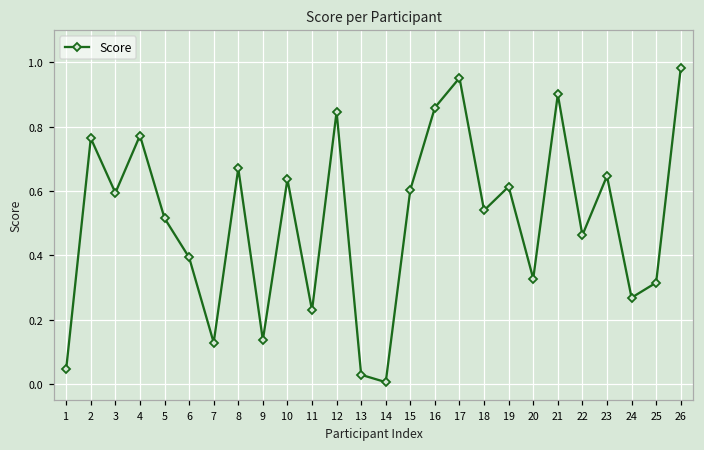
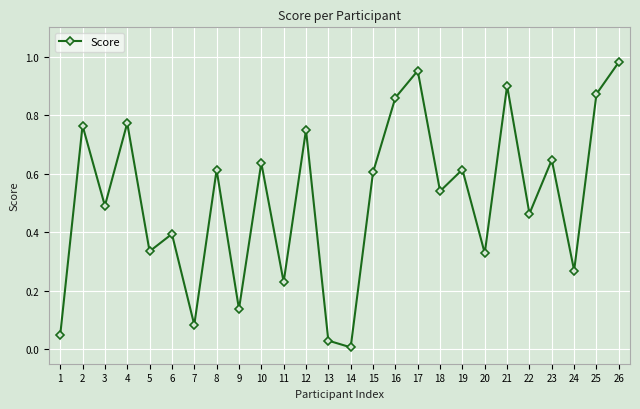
3: 0.59 -> 0.49
5: 0.52 -> 0.33
7: 0.13 -> 0.08
8: 0.67 -> 0.61
12: 0.85 -> 0.75
25: 0.32 -> 0.87
